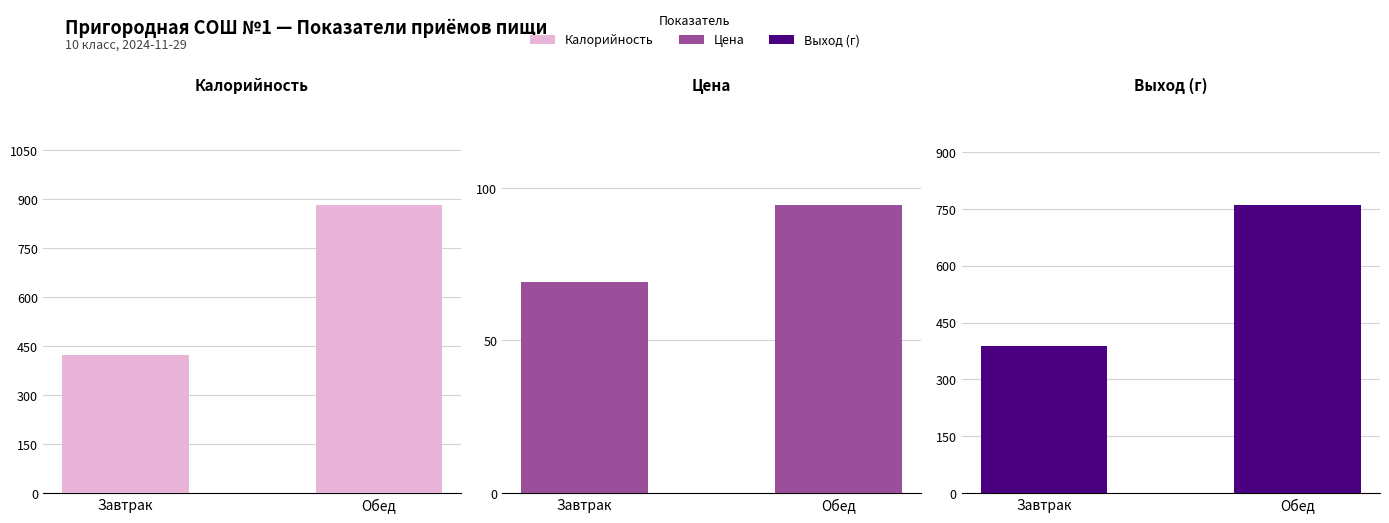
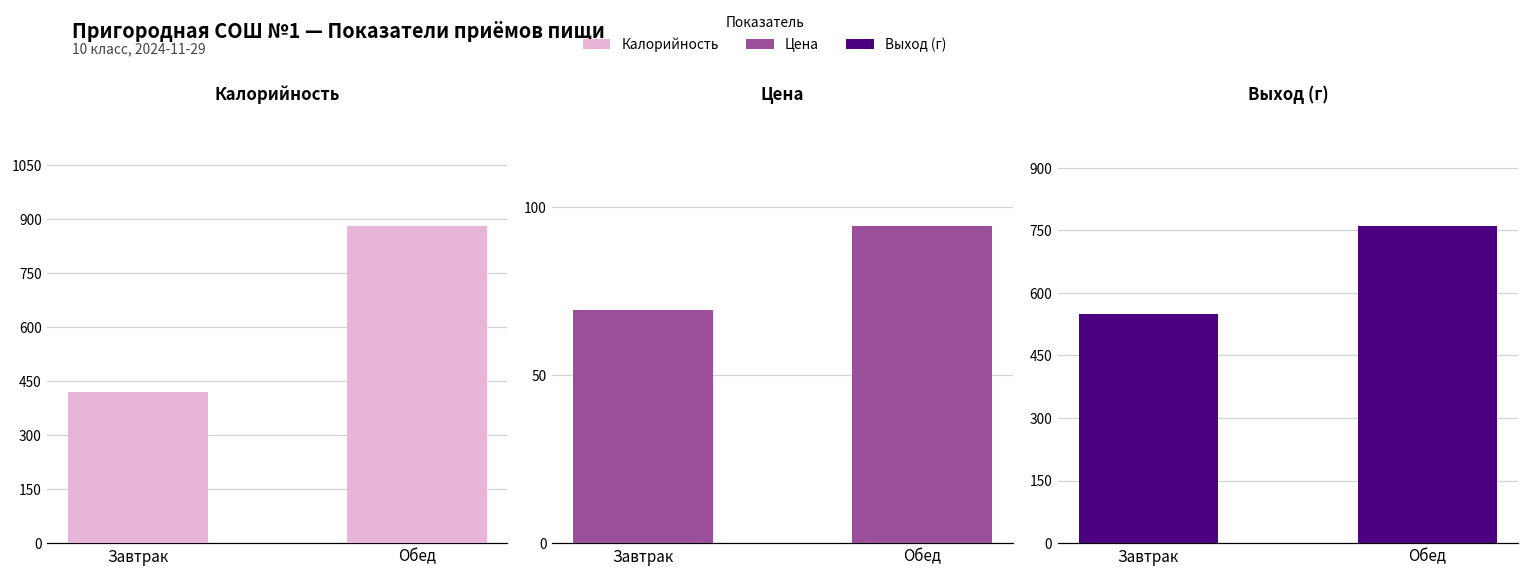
Выход (г), Завтрак: 390 -> 550
